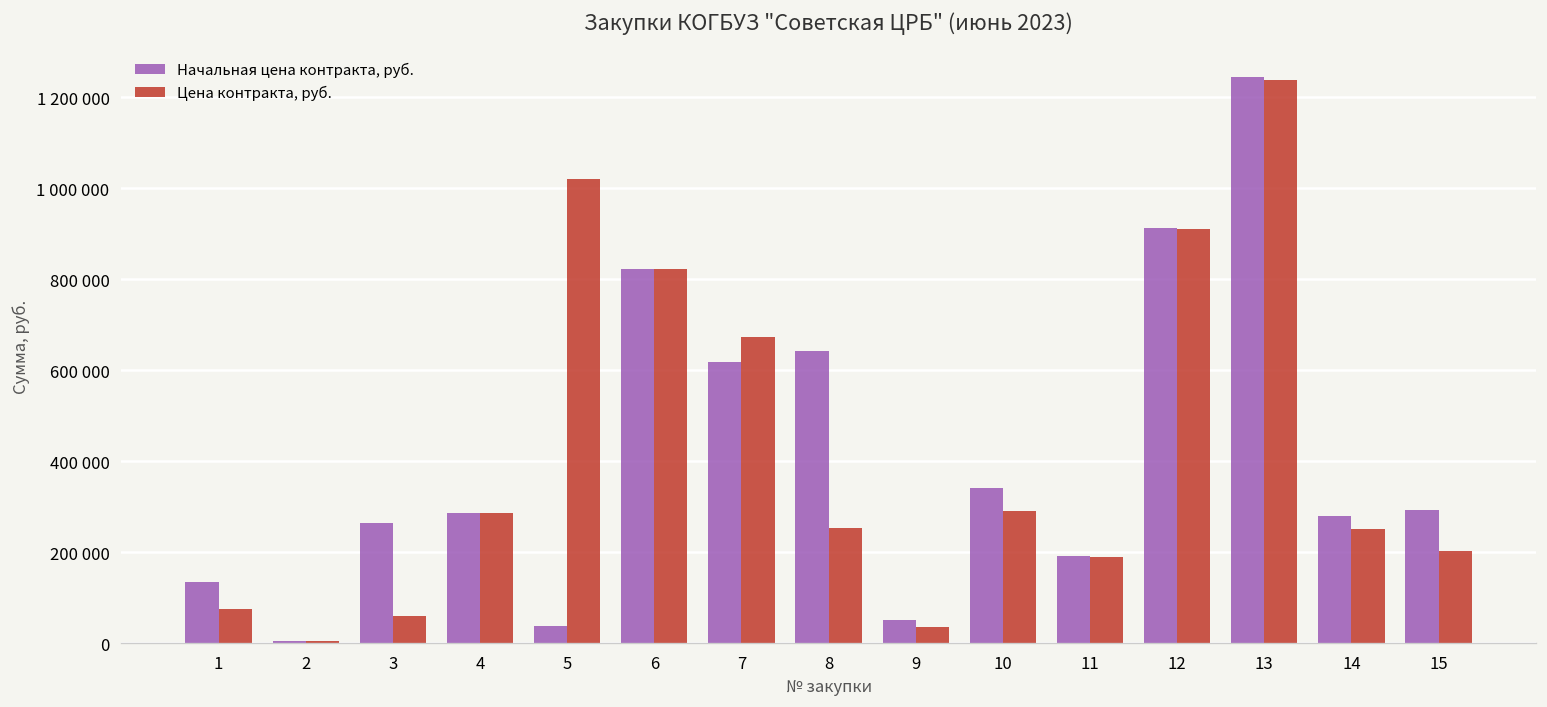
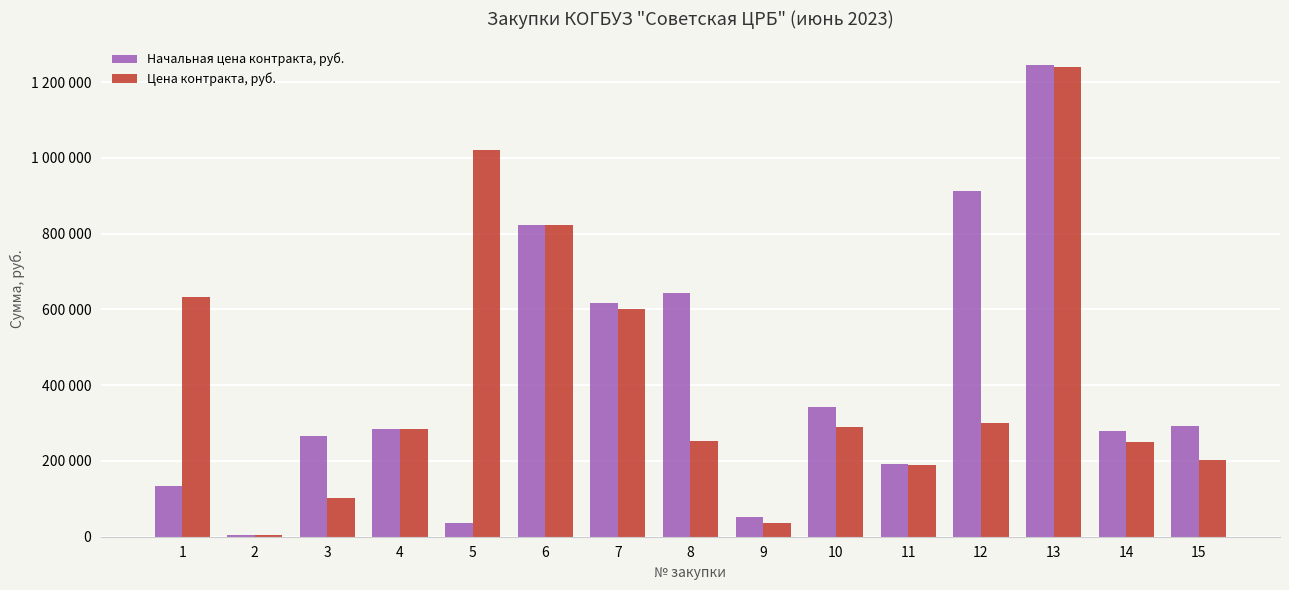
Цена контракта, руб., 1: 70000 -> 630000
Цена контракта, руб., 3: 60000 -> 100000
Цена контракта, руб., 7: 670000 -> 600000
Цена контракта, руб., 12: 910000 -> 300000
